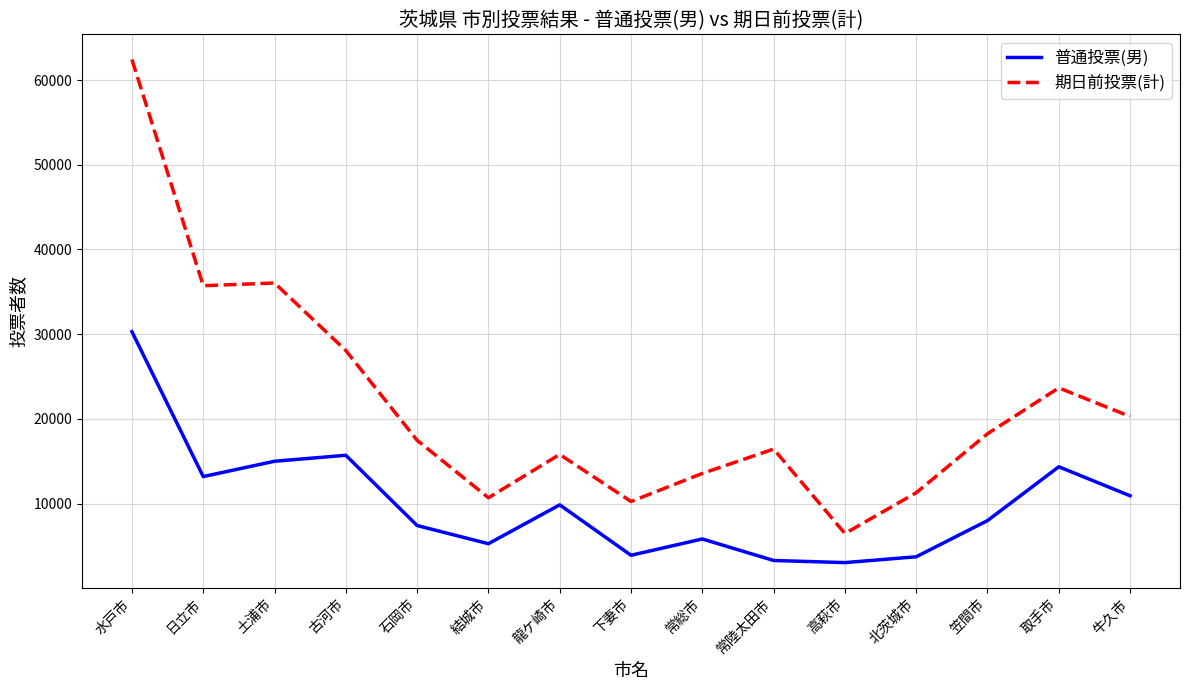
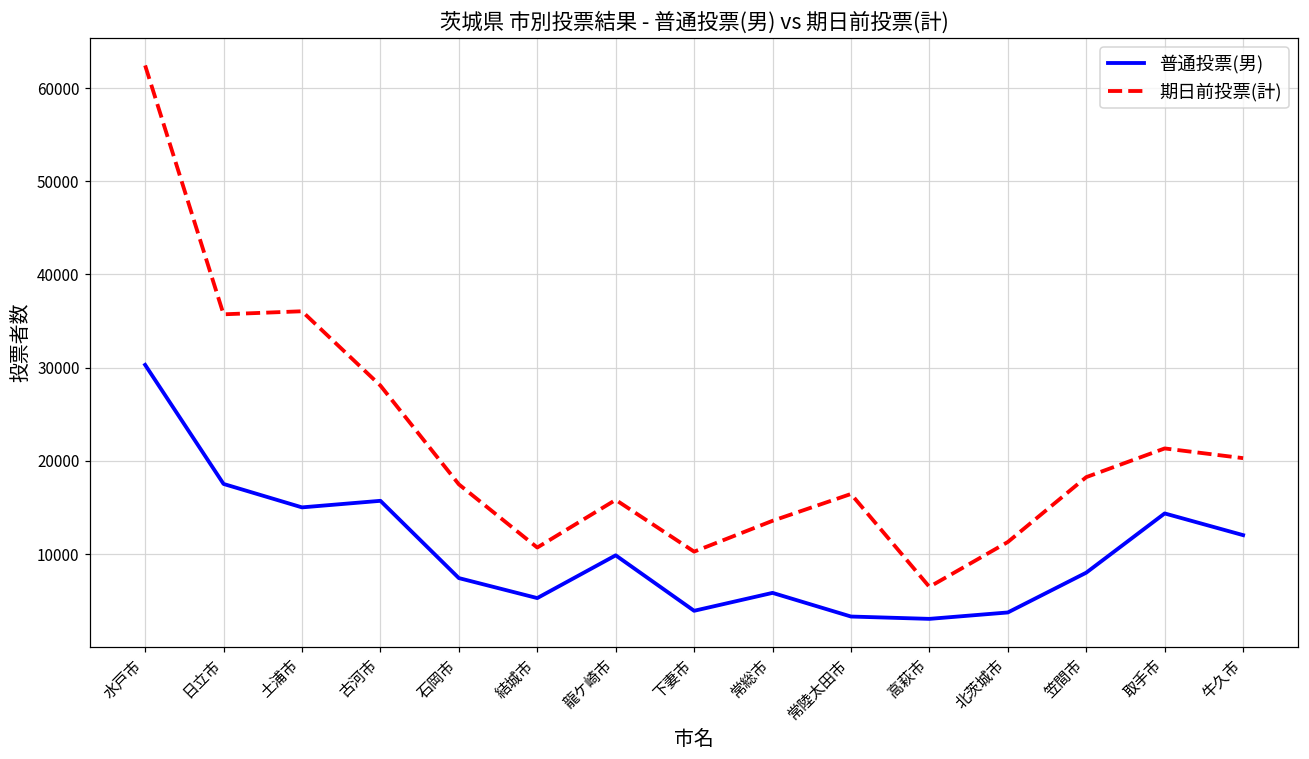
普通投票(男), 日立市: 13000 -> 18000
期日前投票(計), 取手市: 24000 -> 21000
普通投票(男), 牛久市: 11000 -> 12000
